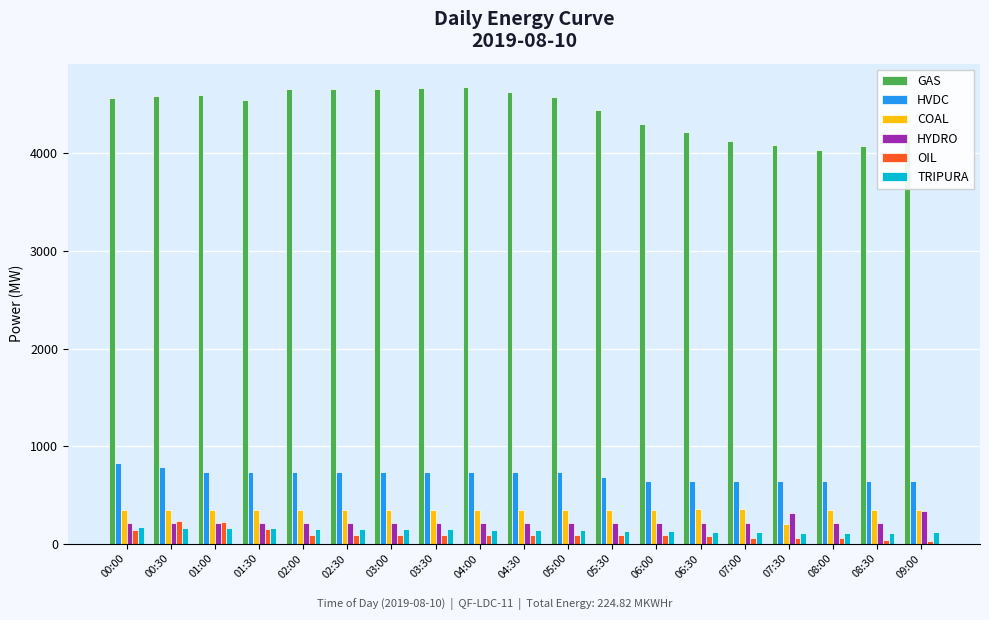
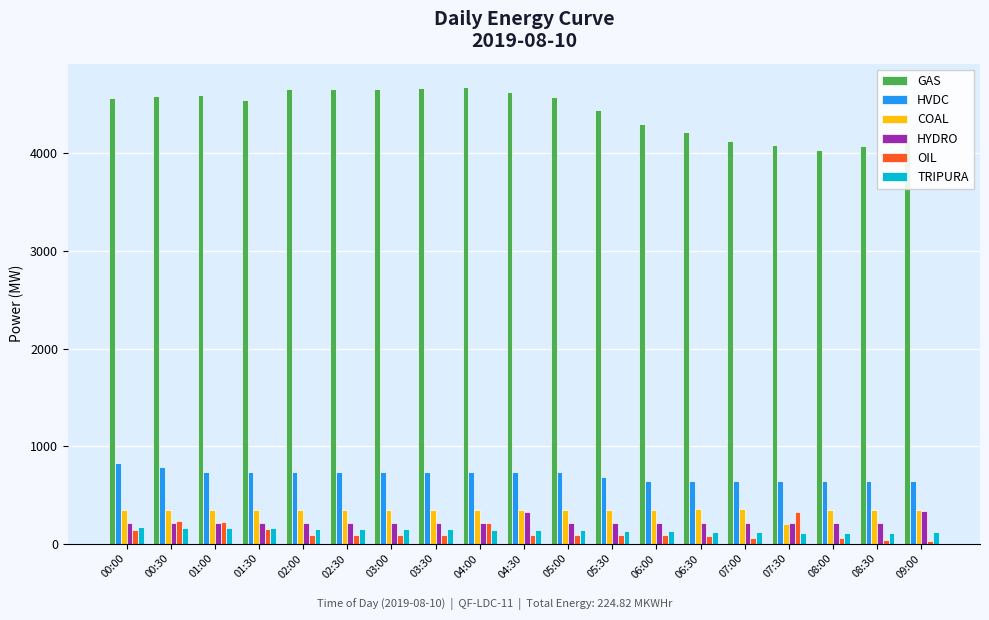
OIL, 04:00: 100 -> 200
HYDRO, 04:30: 200 -> 300
HYDRO, 07:30: 300 -> 200
OIL, 07:30: 100 -> 300
